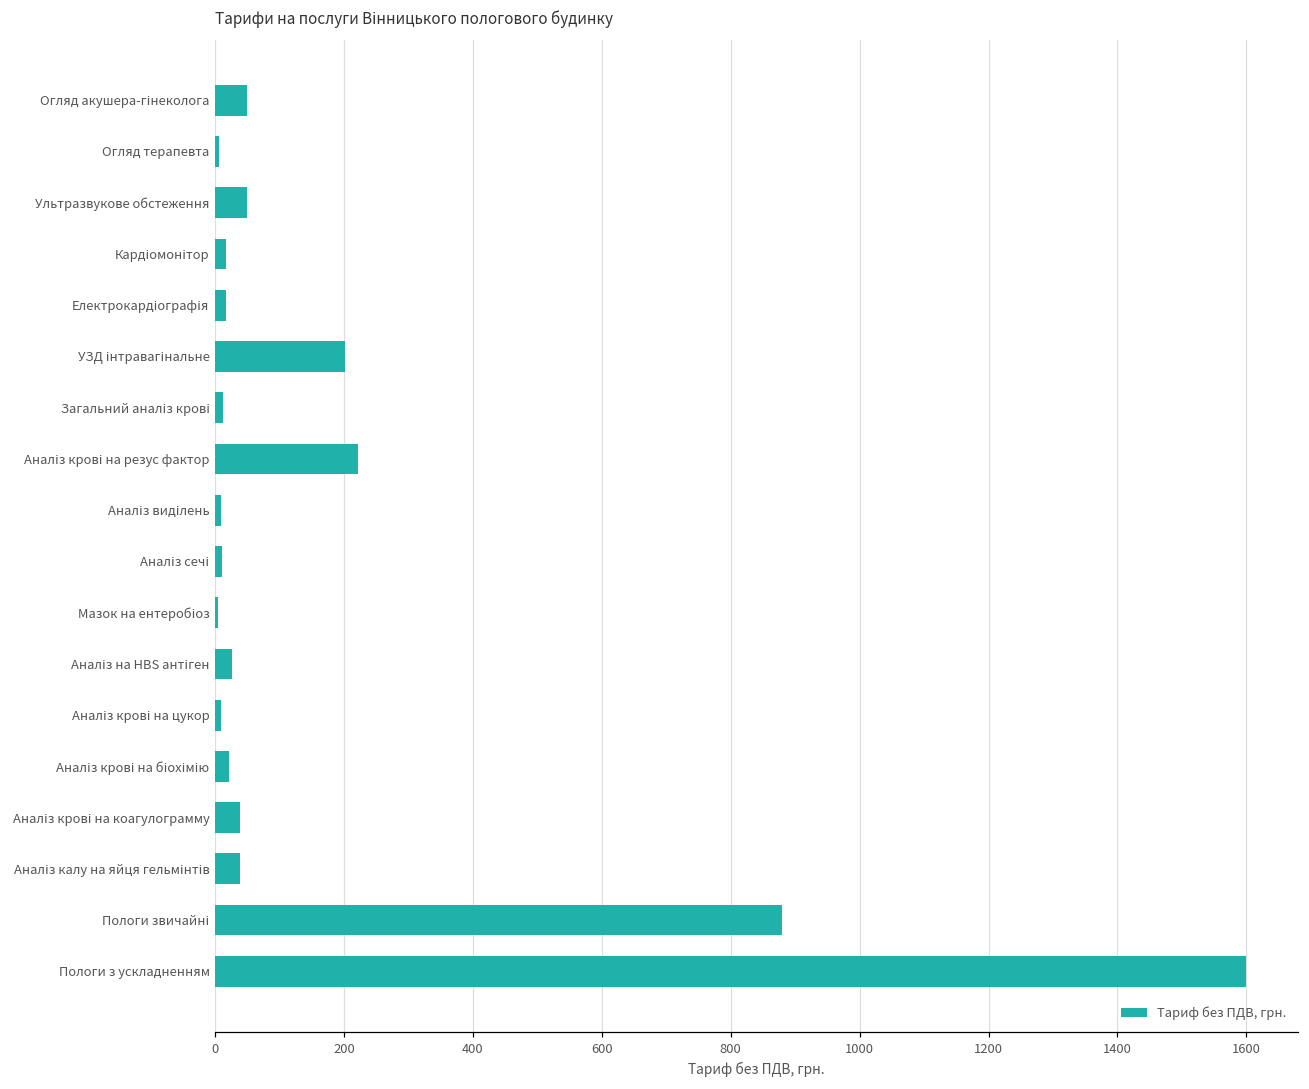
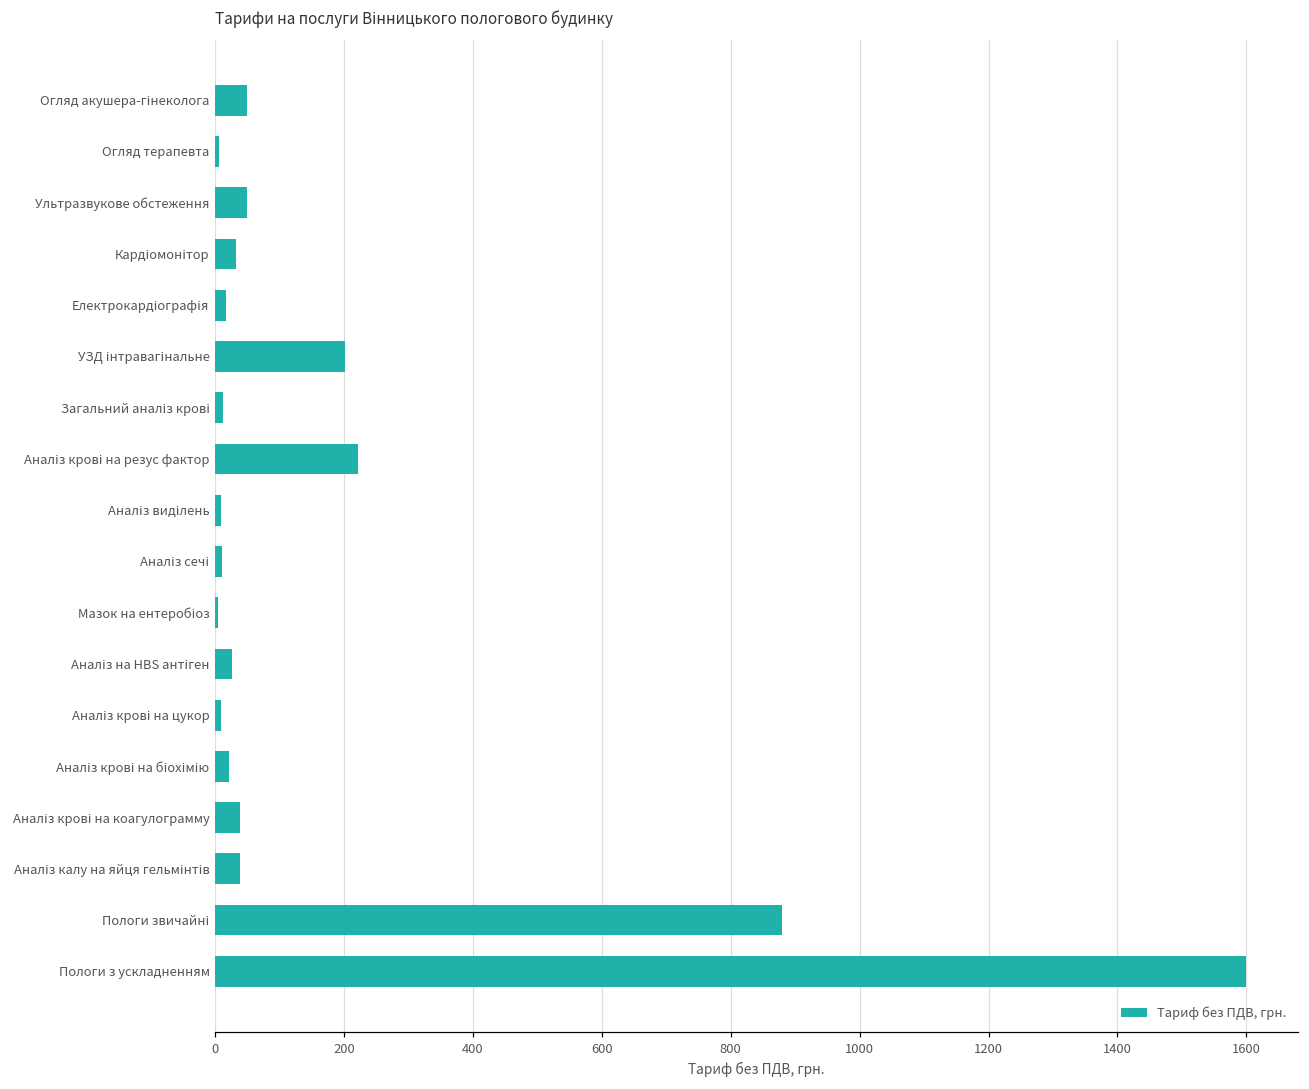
Кардіомонітор: 20 -> 30
